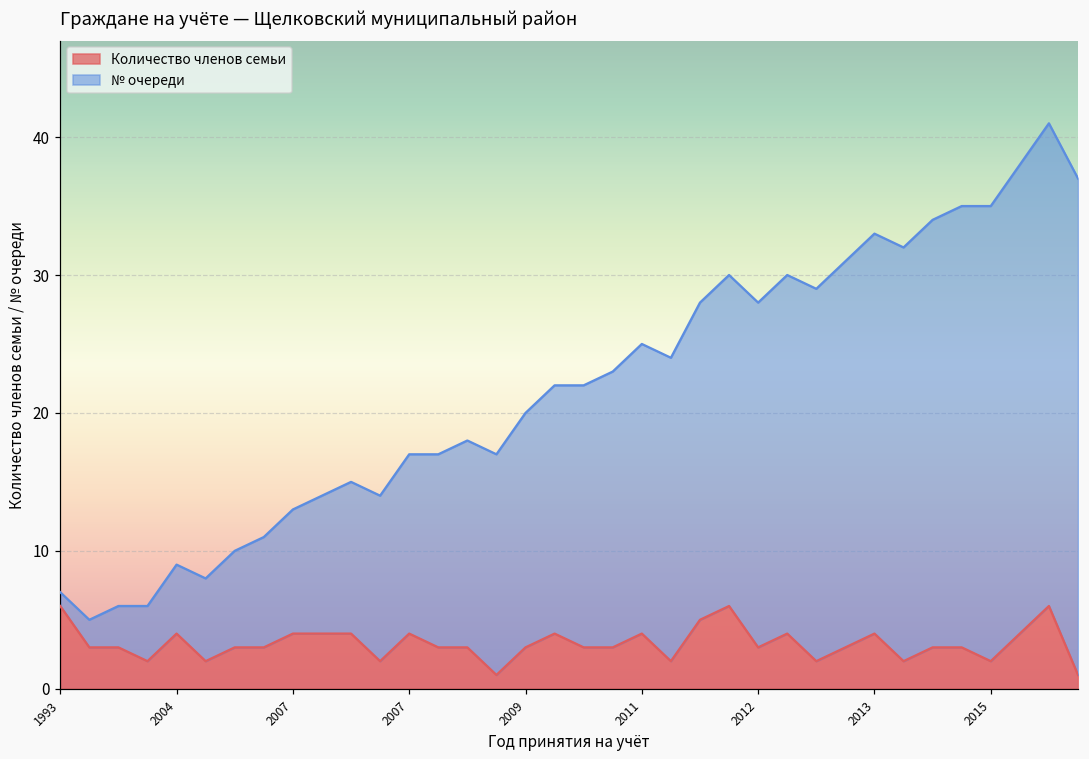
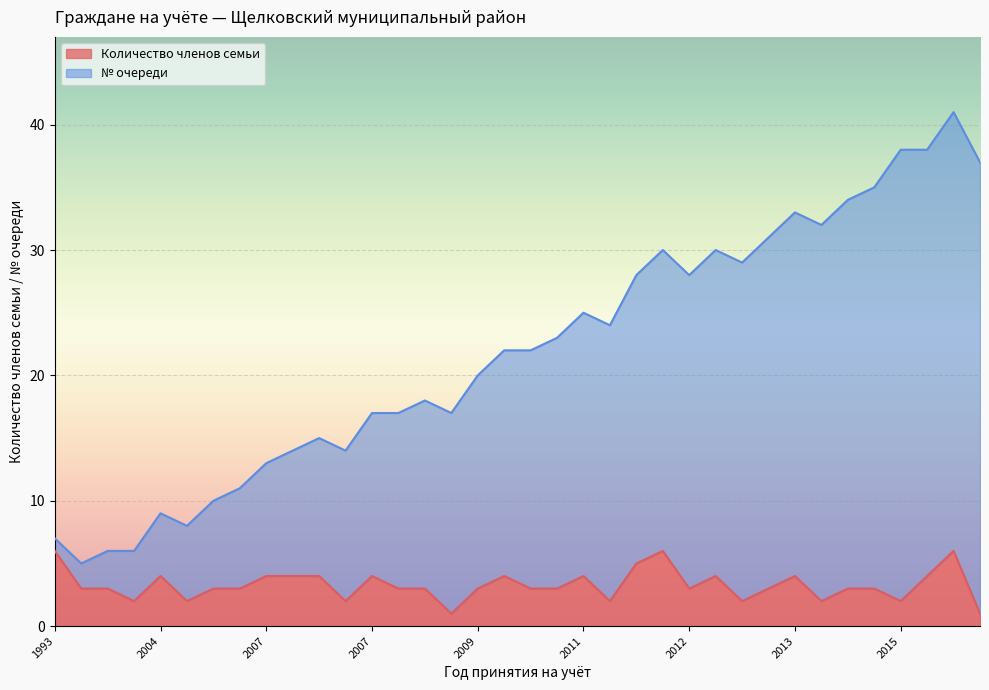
№ очереди, 2015: 33 -> 36
